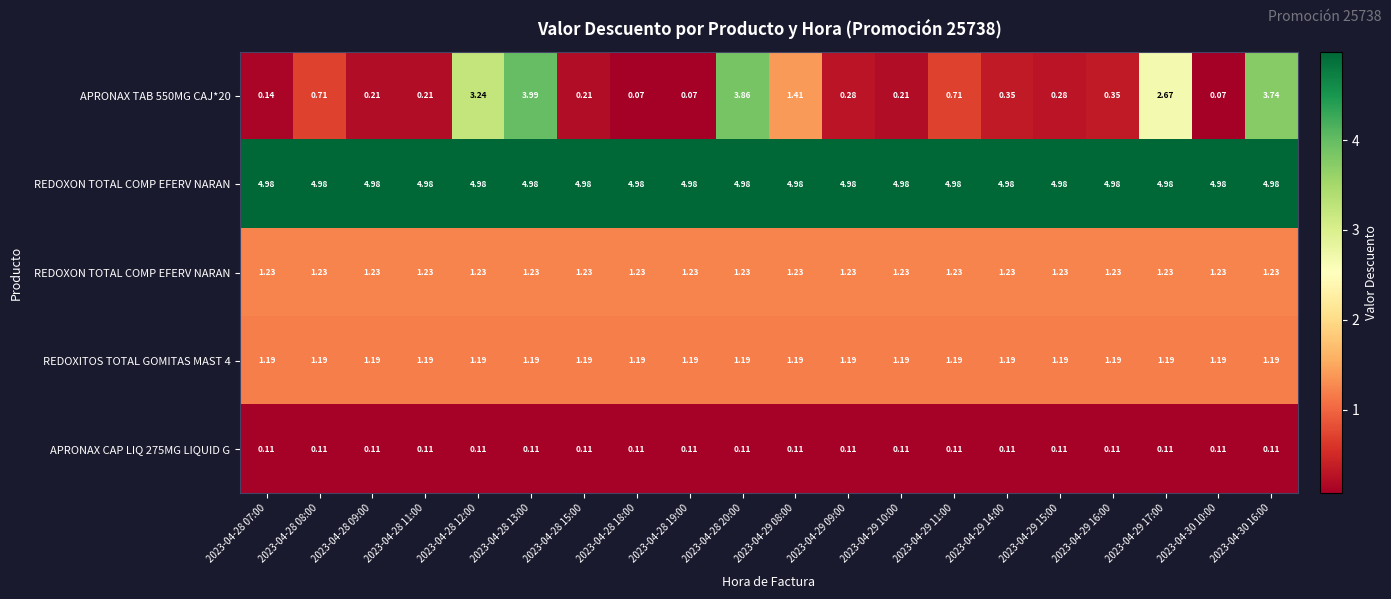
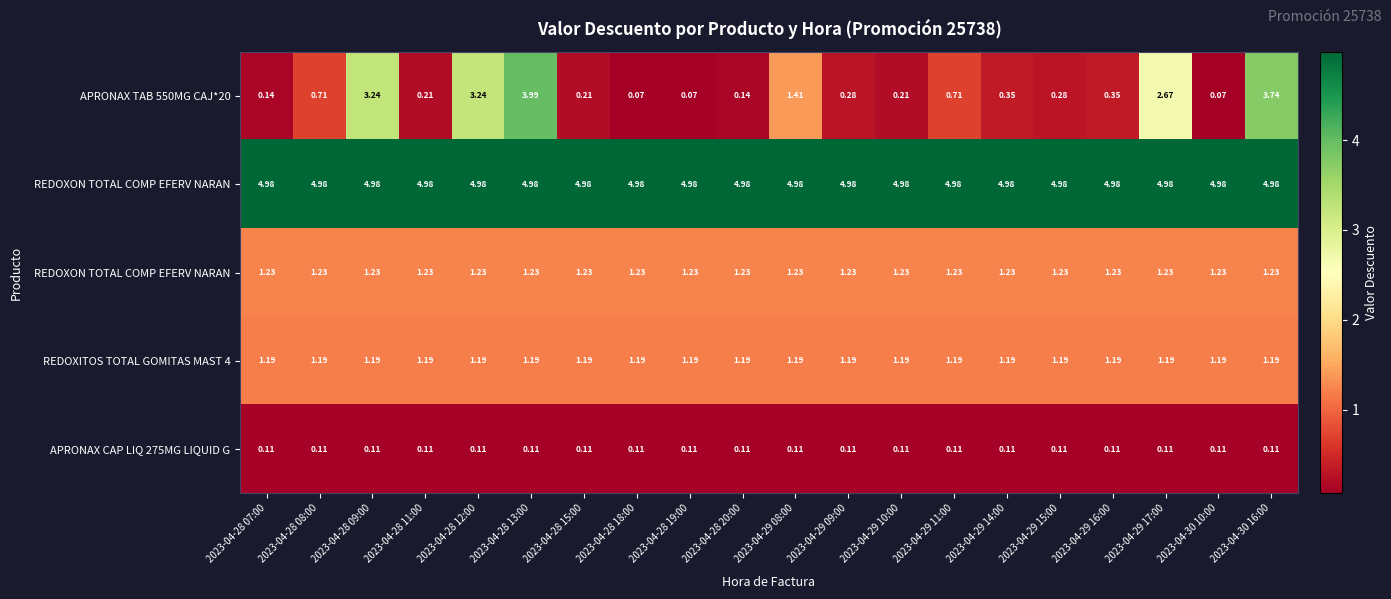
APRONAX TAB 550MG CAJ*20, 2023-04-28 09:00: 0.21 -> 3.24
APRONAX TAB 550MG CAJ*20, 2023-04-28 20:00: 3.86 -> 0.14
